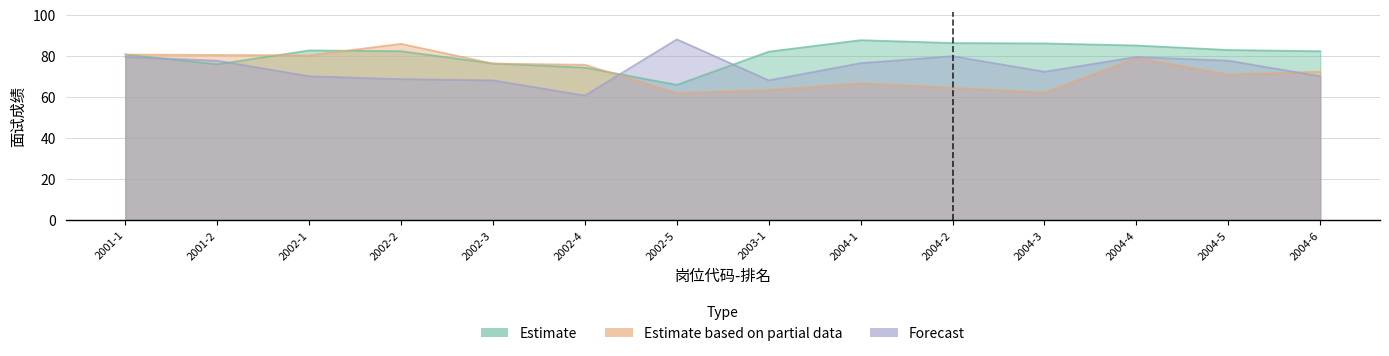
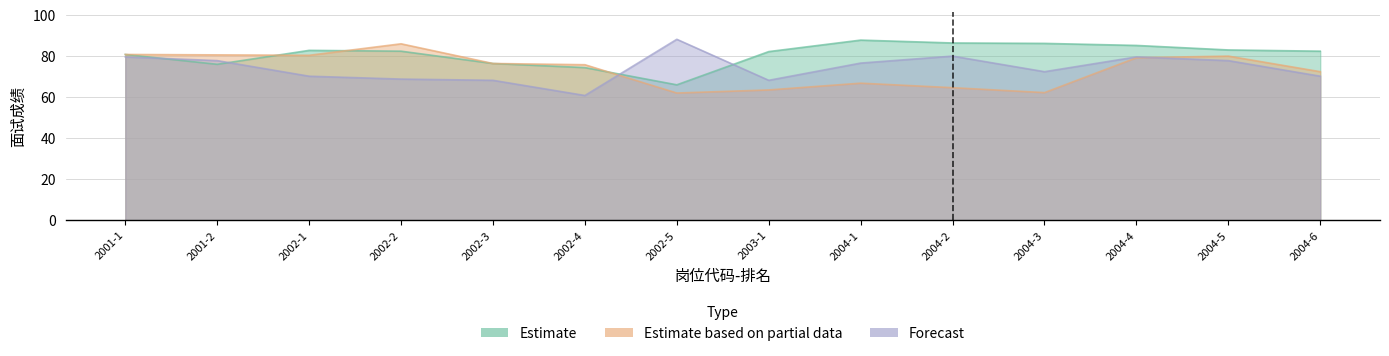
Estimate based on partial data, 2004-5: 71 -> 80
